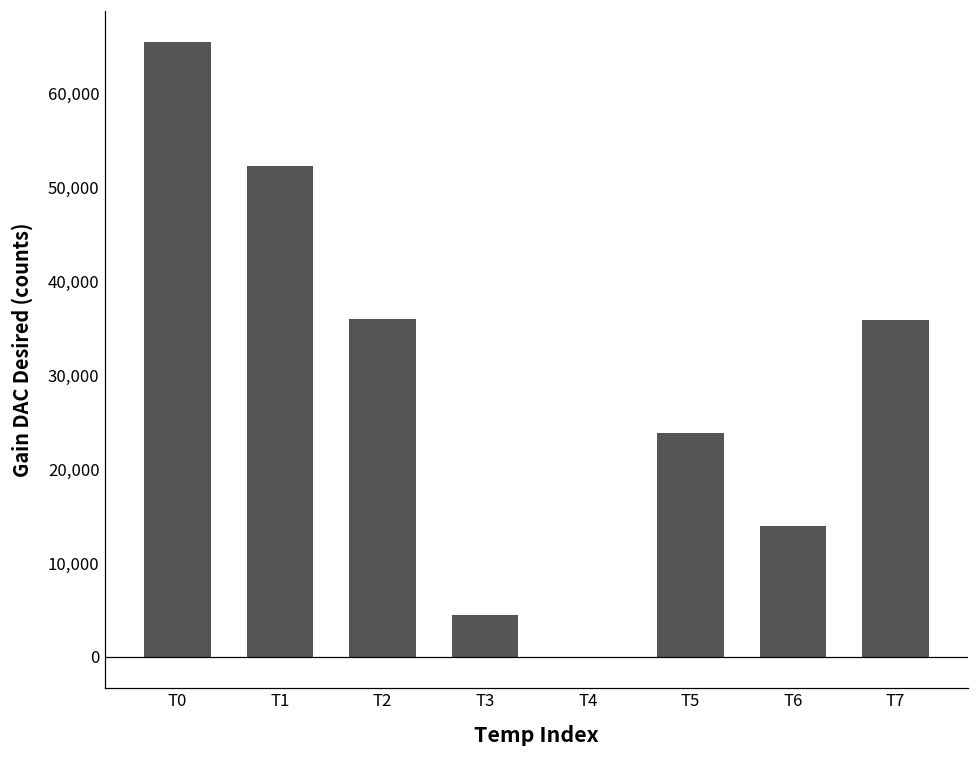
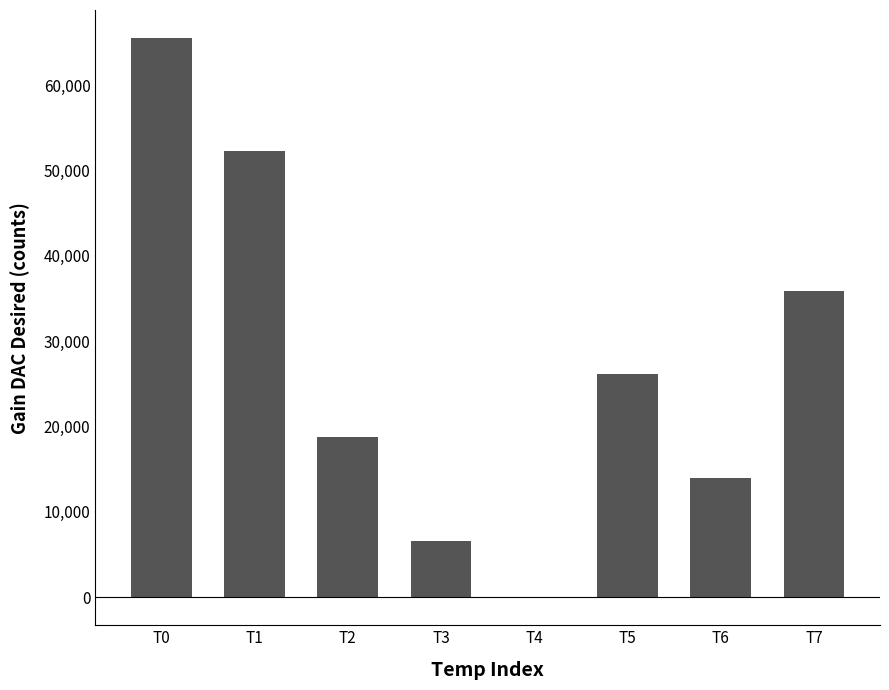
T2: 36,000 -> 19,000
T3: 4,000 -> 7,000
T5: 24,000 -> 26,000
